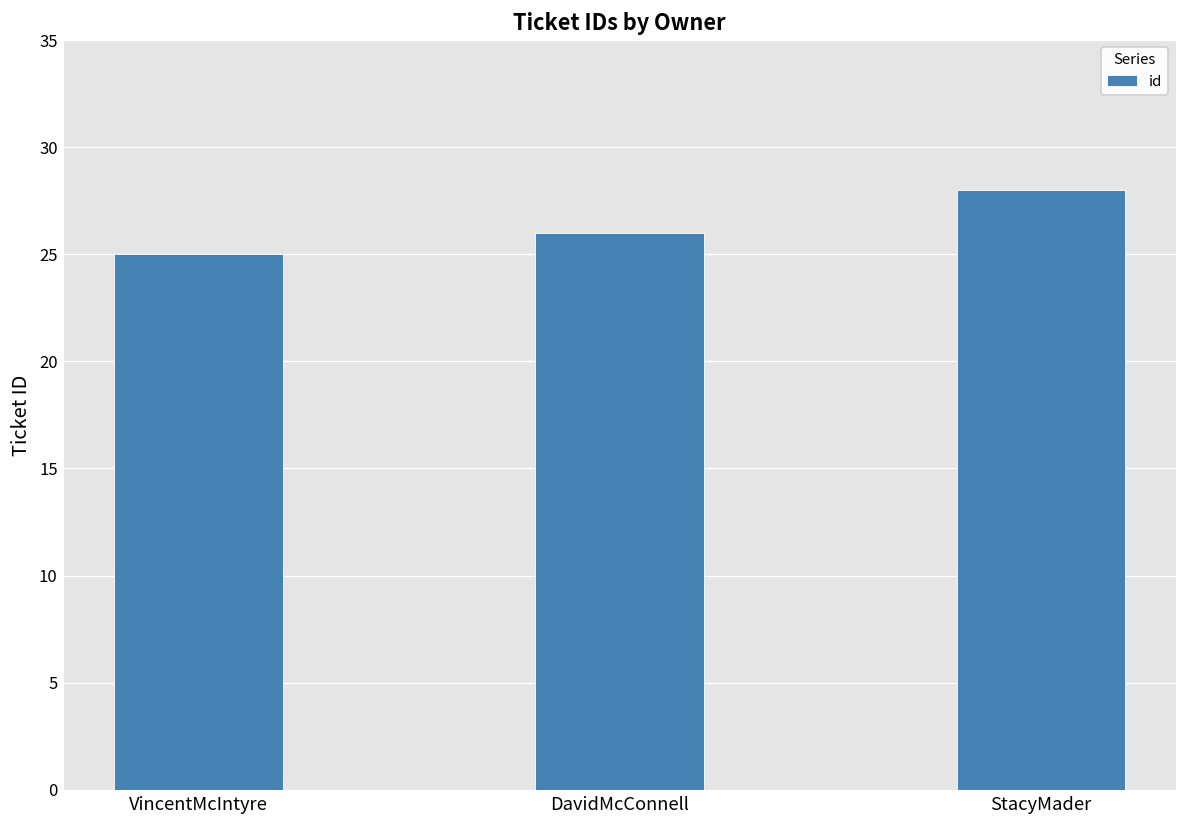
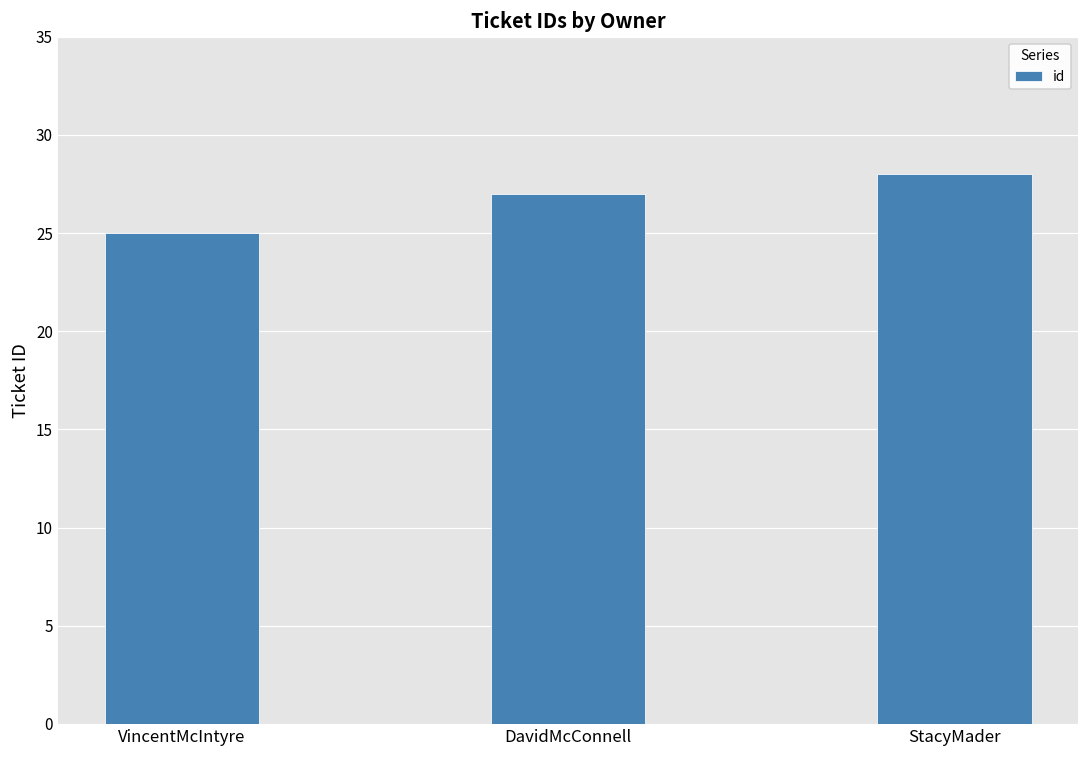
DavidMcConnell: 26 -> 27
